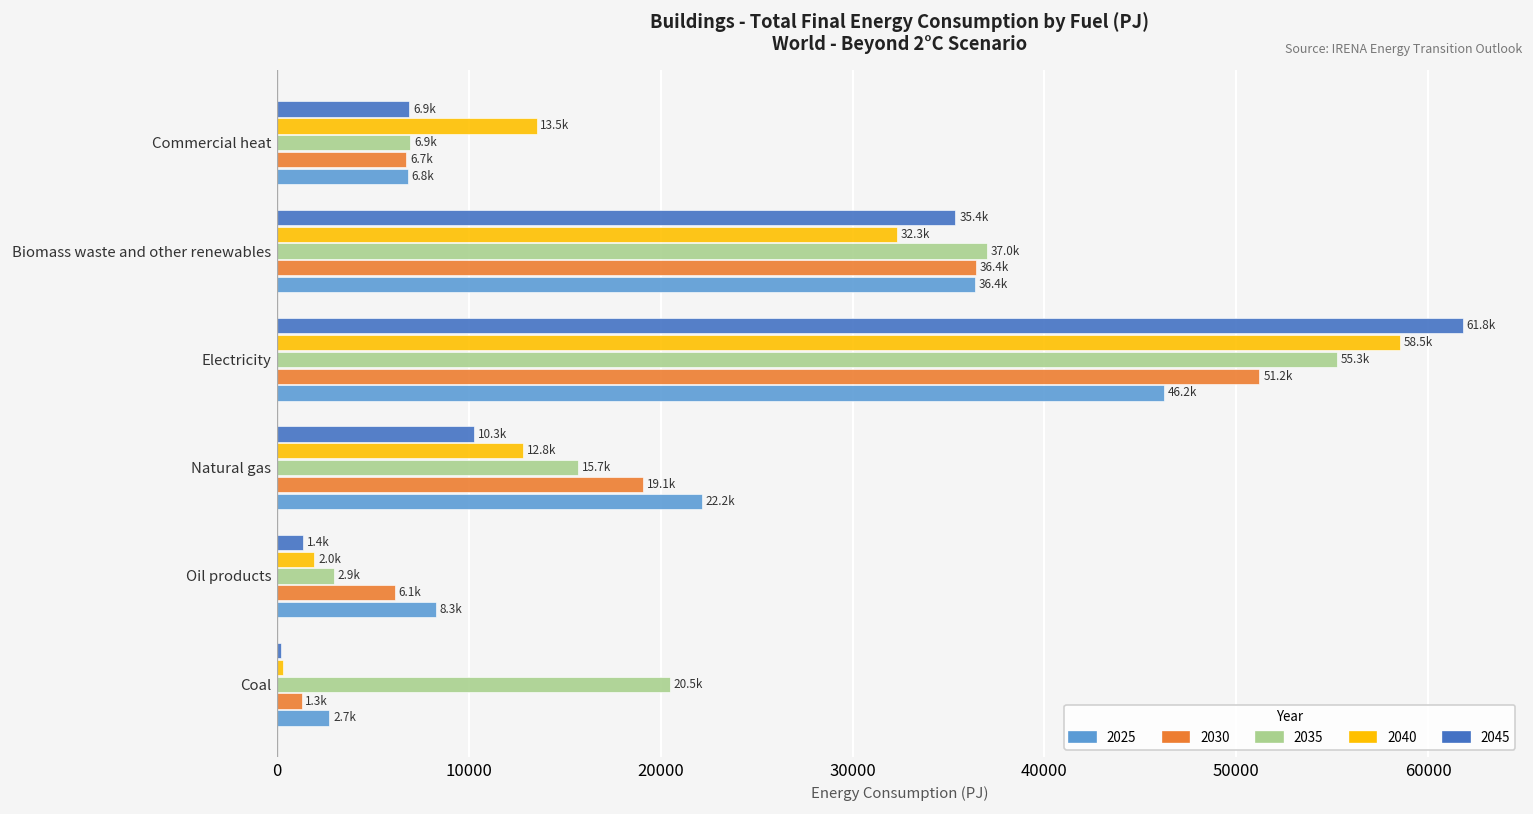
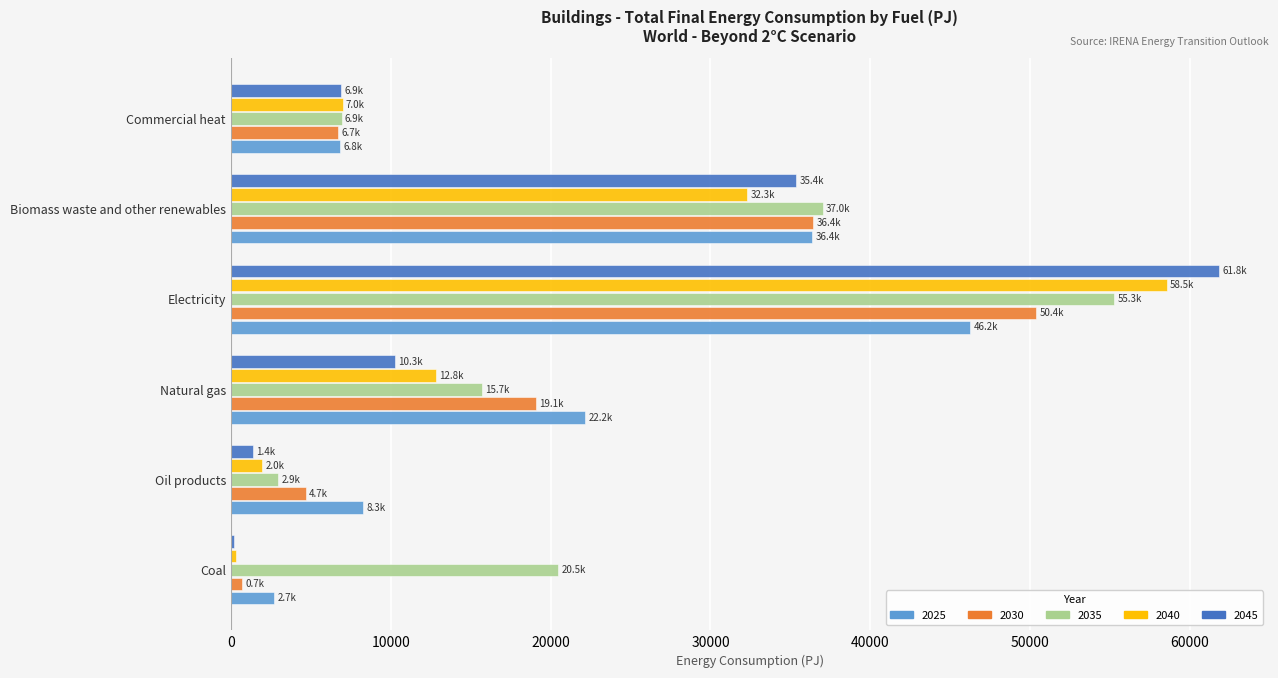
2040, Commercial heat: 13.5k -> 7.0k
2030, Electricity: 51.2k -> 50.4k
2030, Oil products: 6.1k -> 4.7k
2030, Coal: 1.3k -> 0.7k
